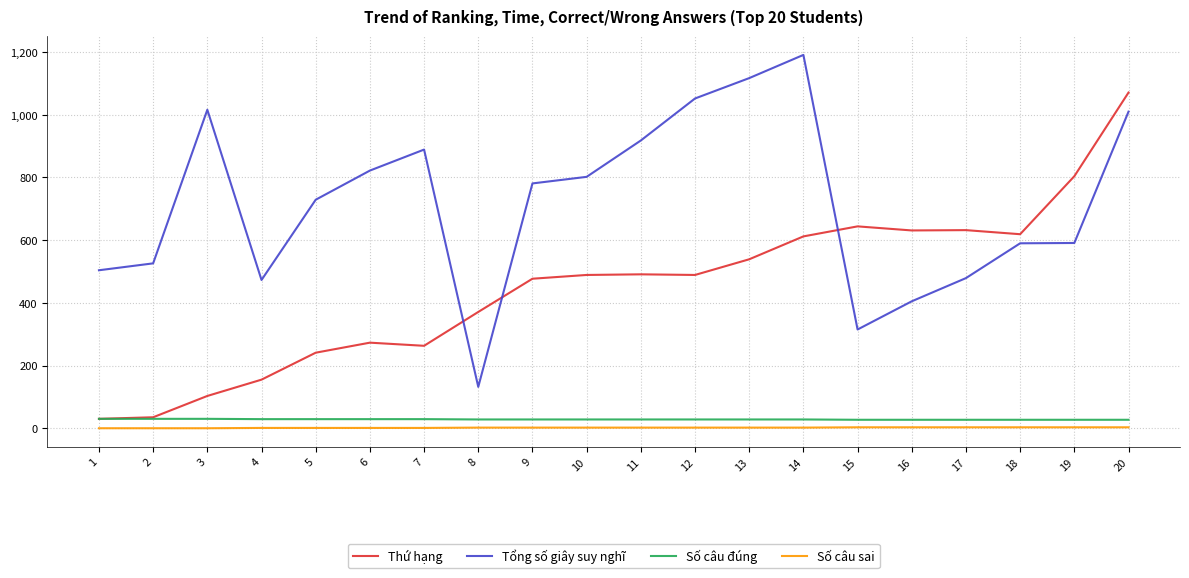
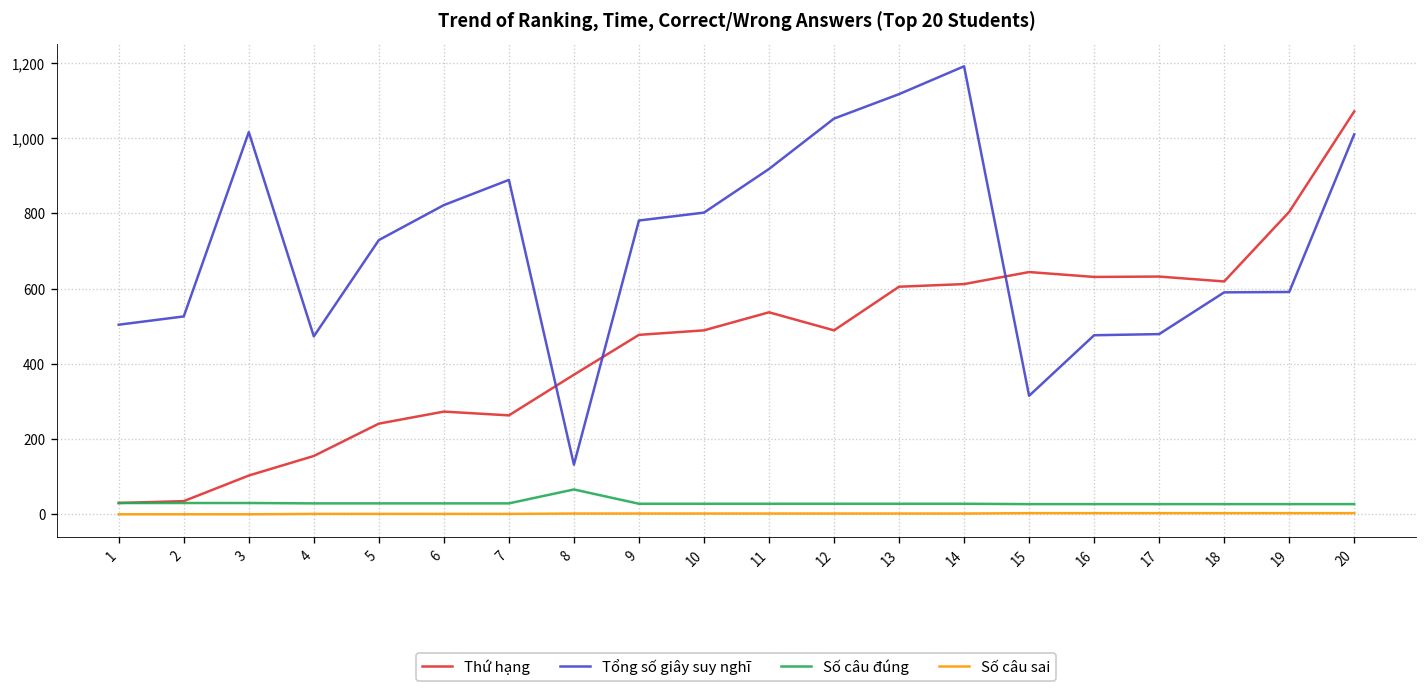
Số câu đúng, 8: 30 -> 70
Thứ hạng, 11: 490 -> 540
Thứ hạng, 13: 540 -> 610
Tổng số giây suy nghĩ, 16: 410 -> 480
